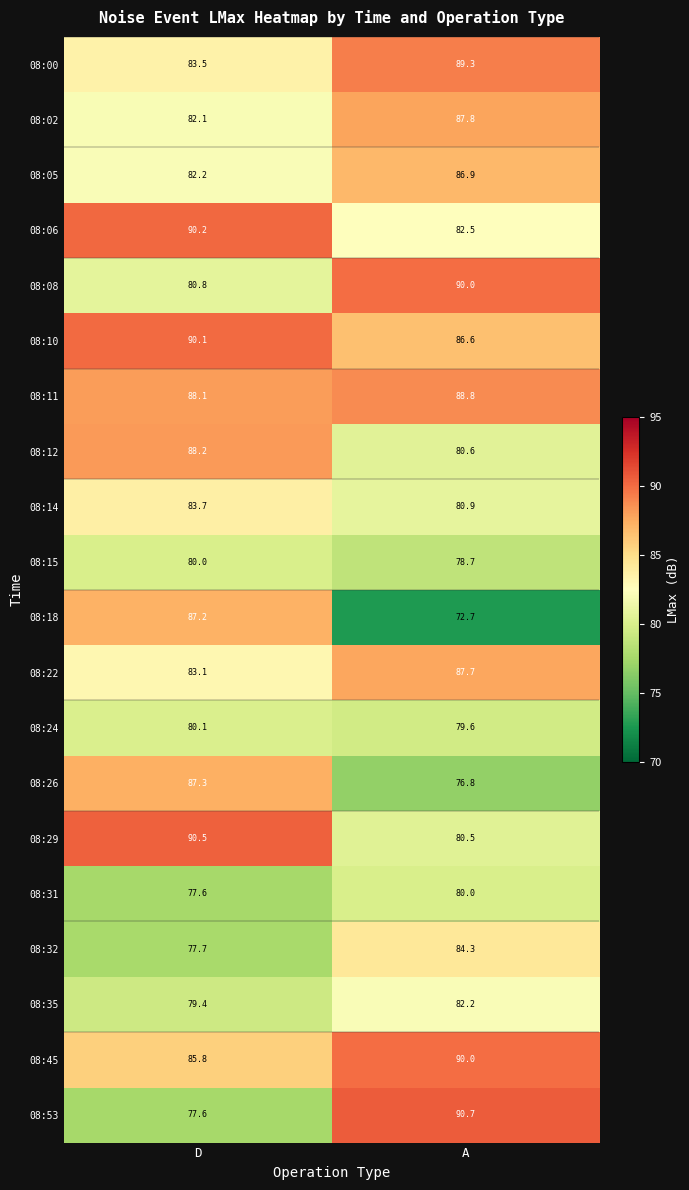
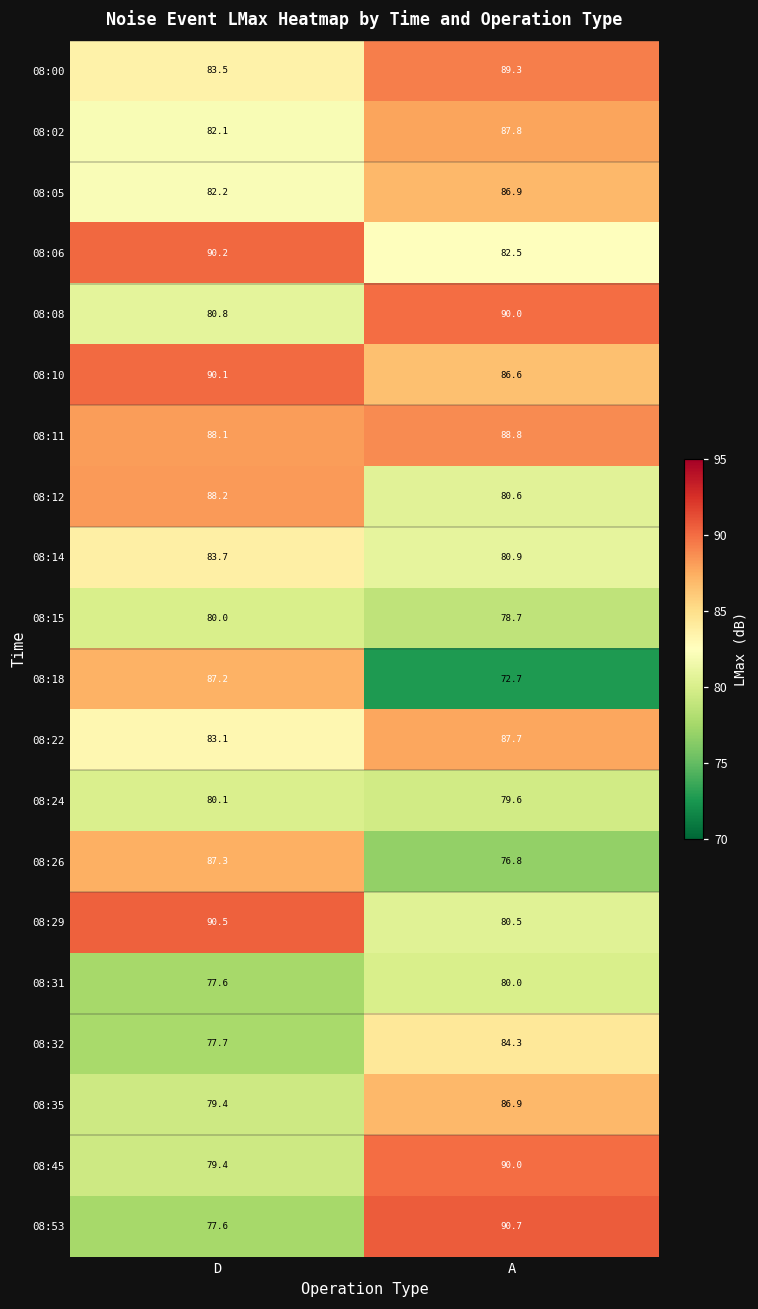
08:35, A: 82.2 -> 86.9
08:45, D: 85.8 -> 79.4
